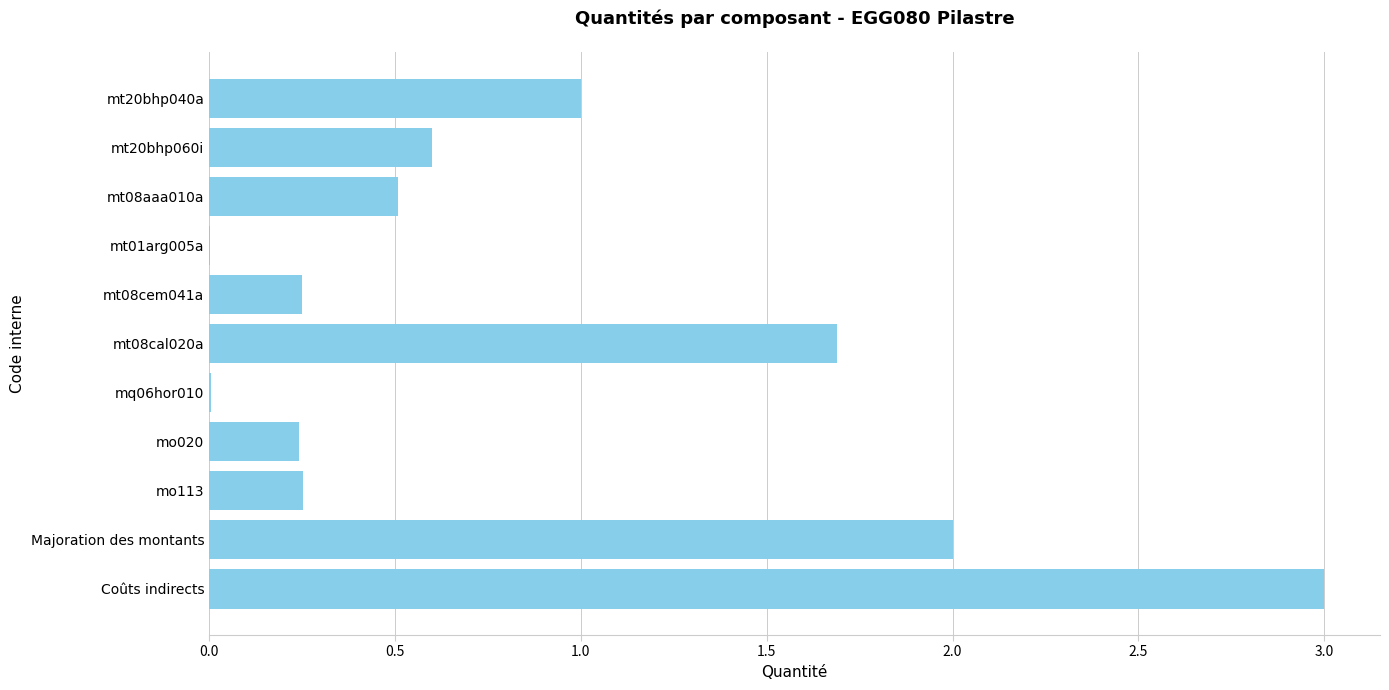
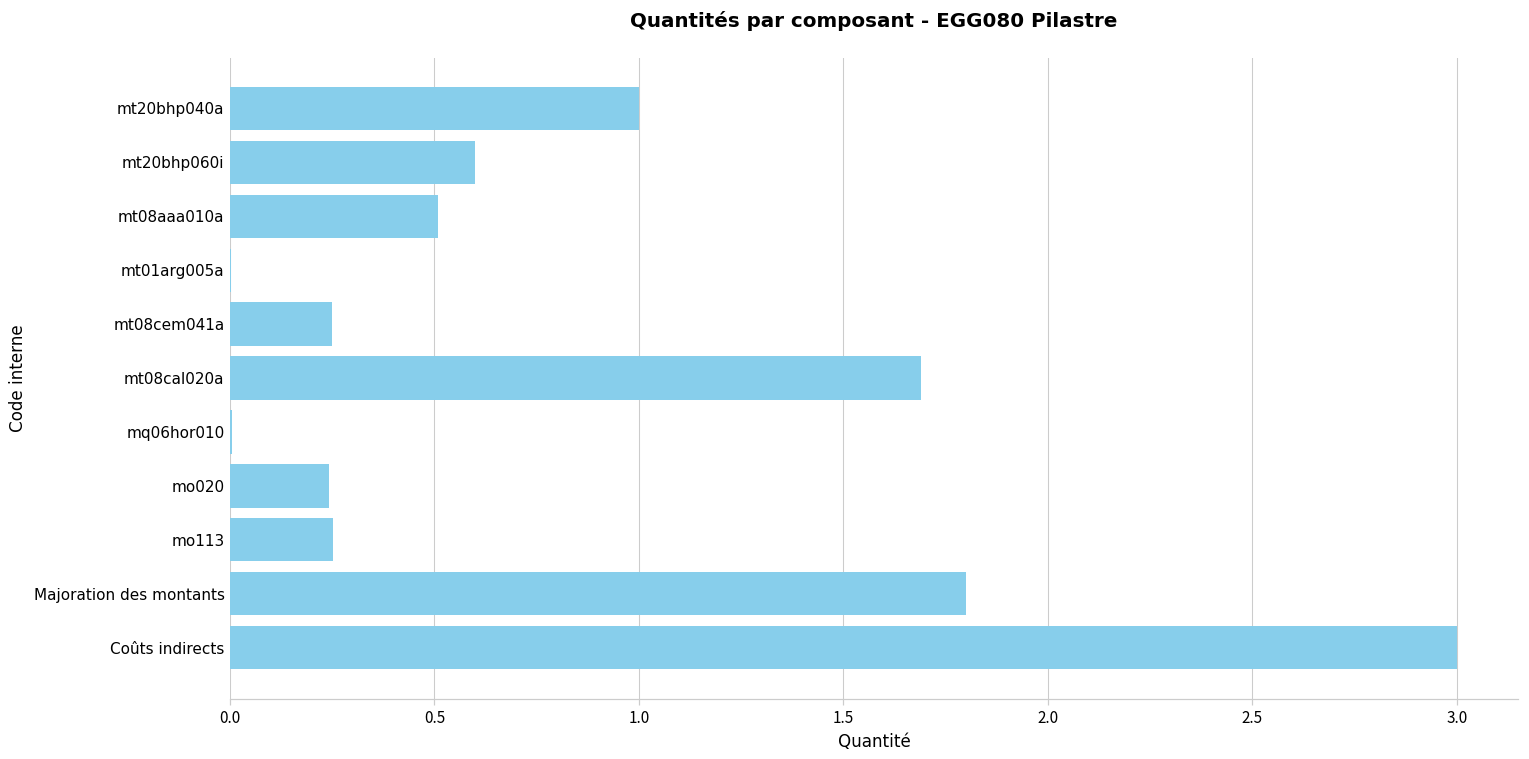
Majoration des montants: 2.0 -> 1.8
